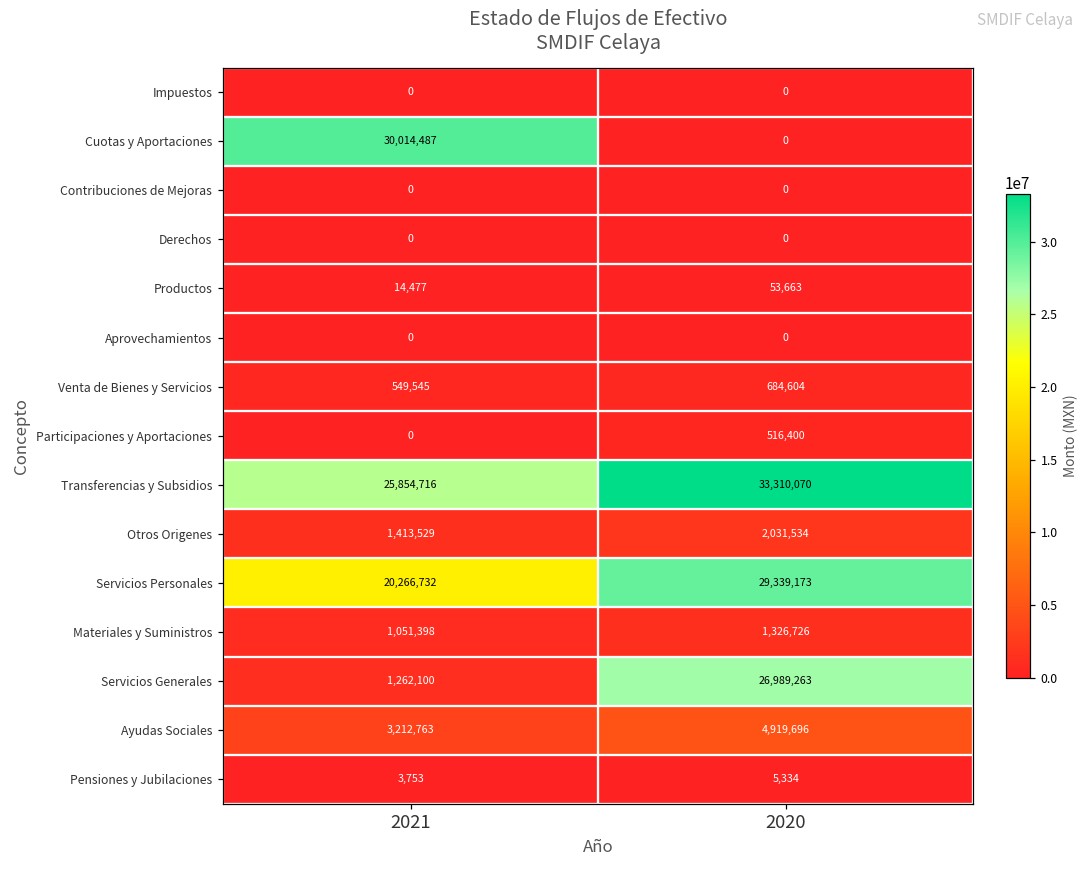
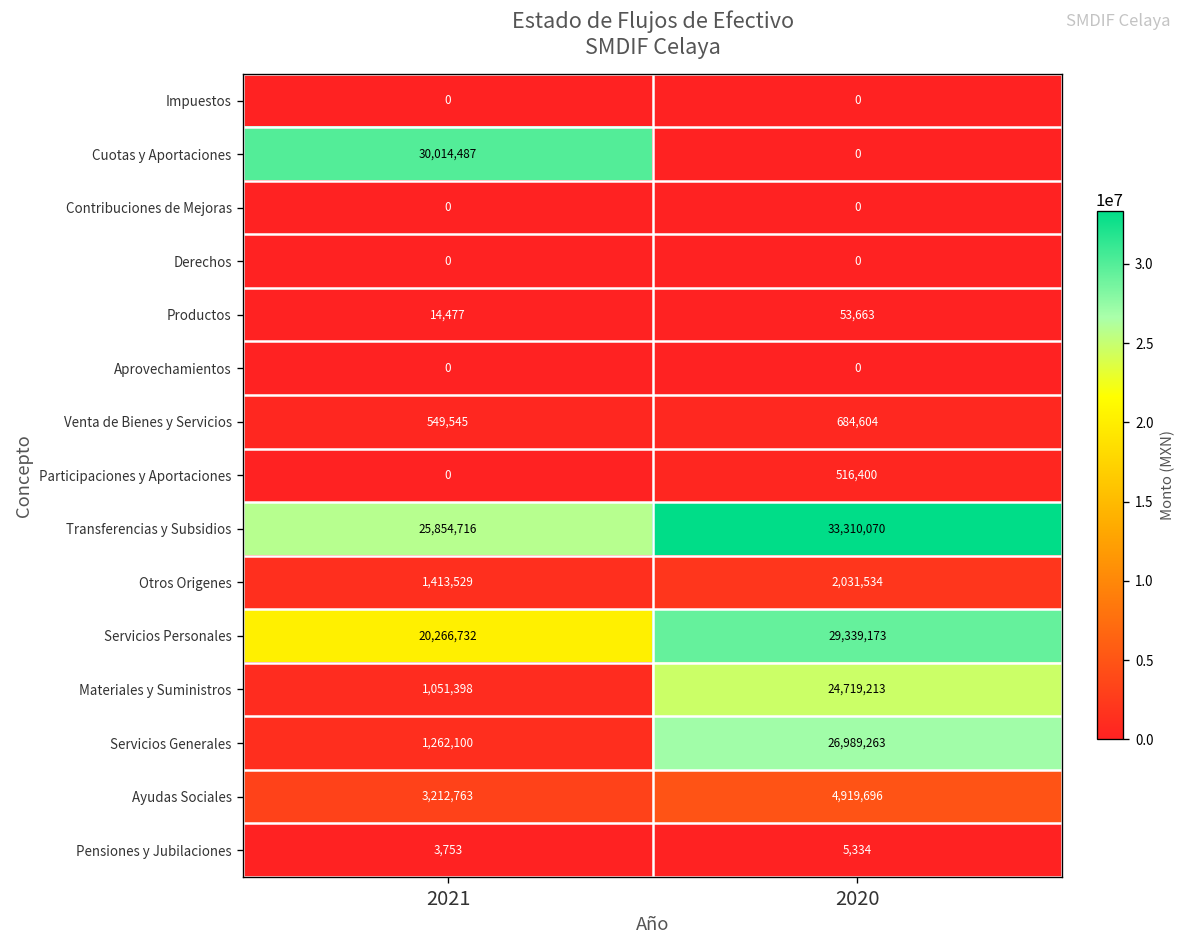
Materiales y Suministros, 2020: 1,326,726 -> 24,719,213
